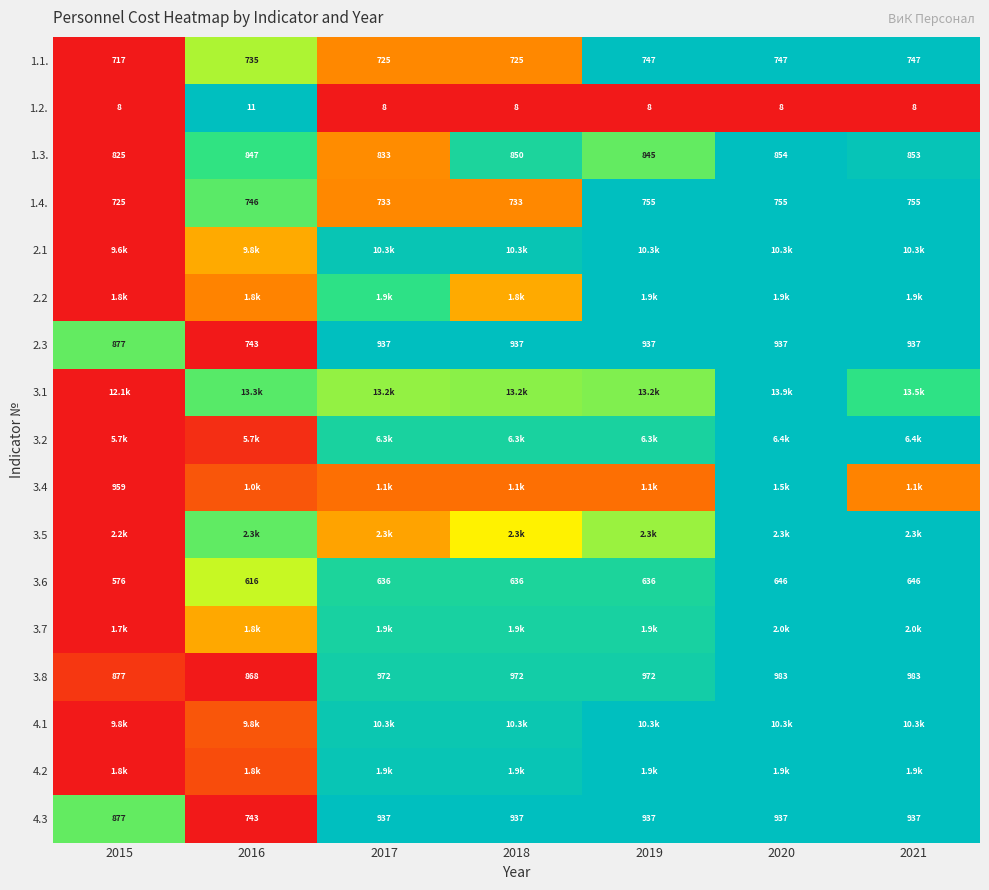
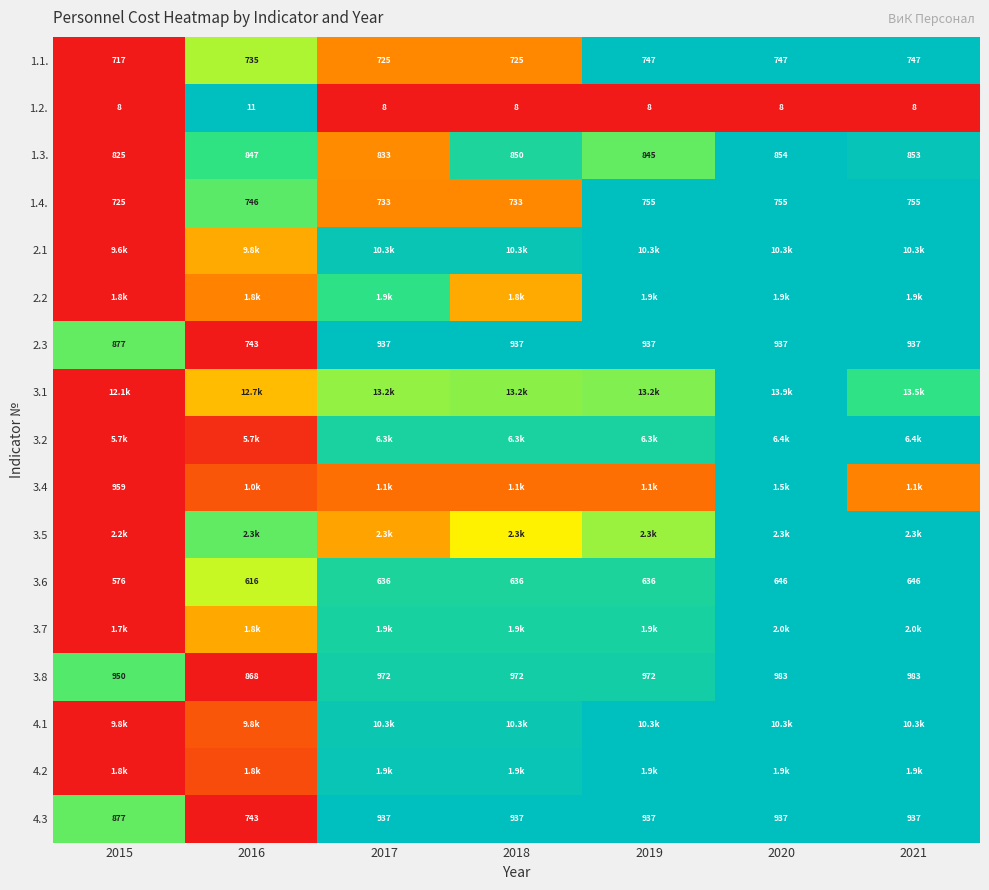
3.1, 2016: 13.3k -> 12.7k
3.8, 2015: 877 -> 950
